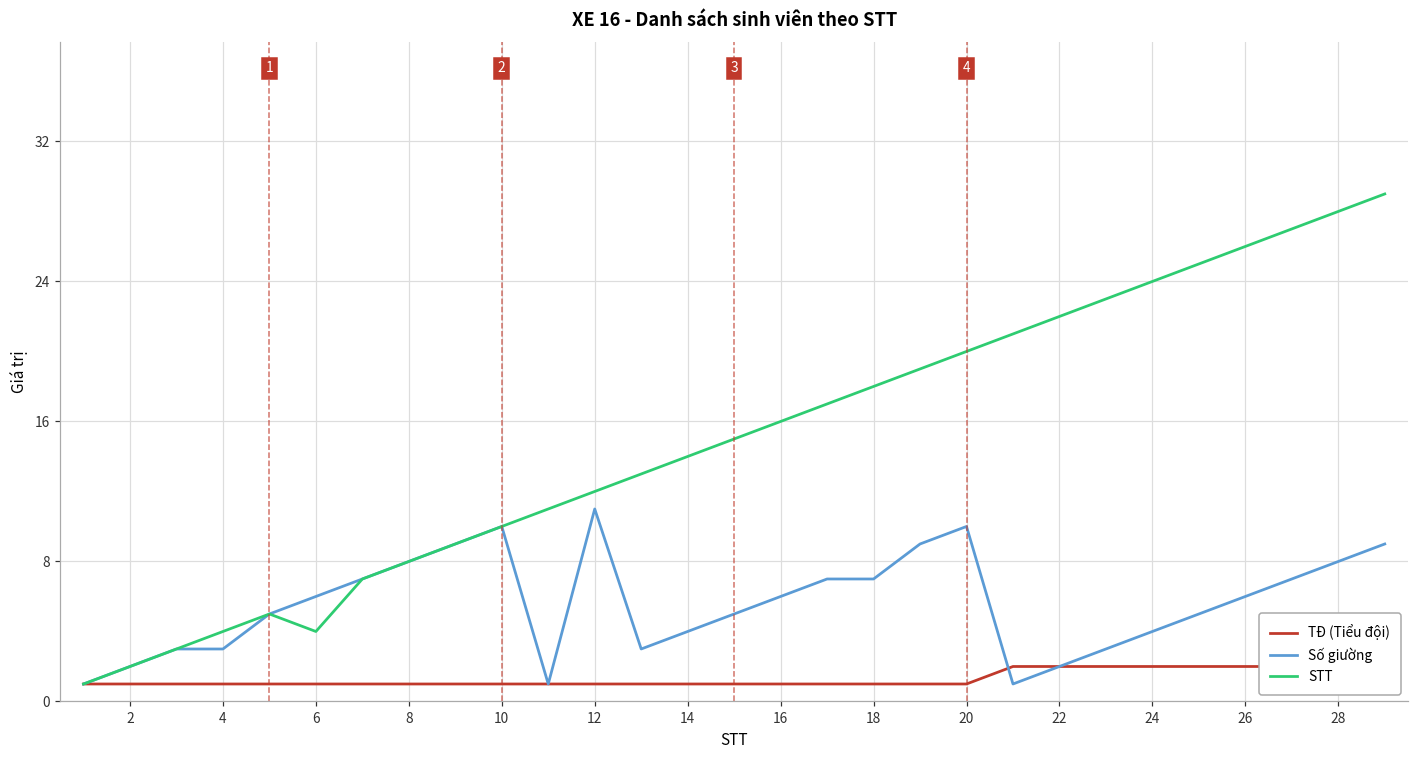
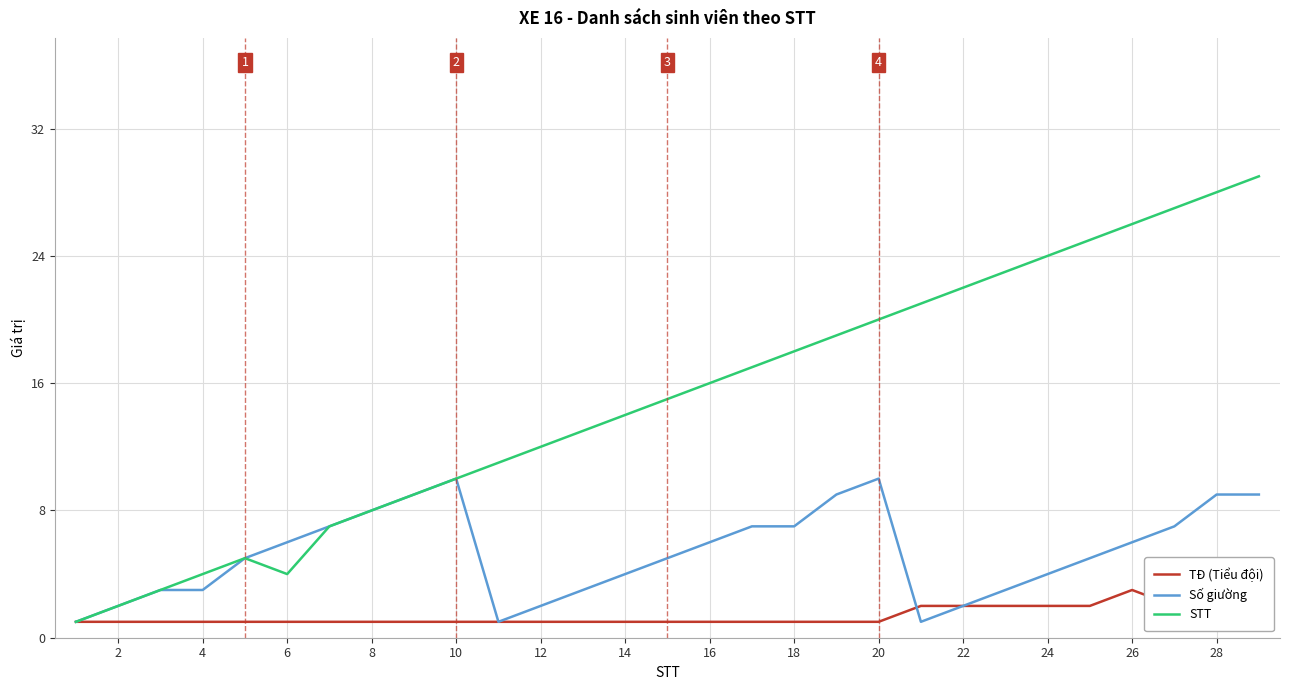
Số giường, 12: 11 -> 2
TĐ (Tiểu đội), 26: 2 -> 3
Số giường, 28: 8 -> 9
